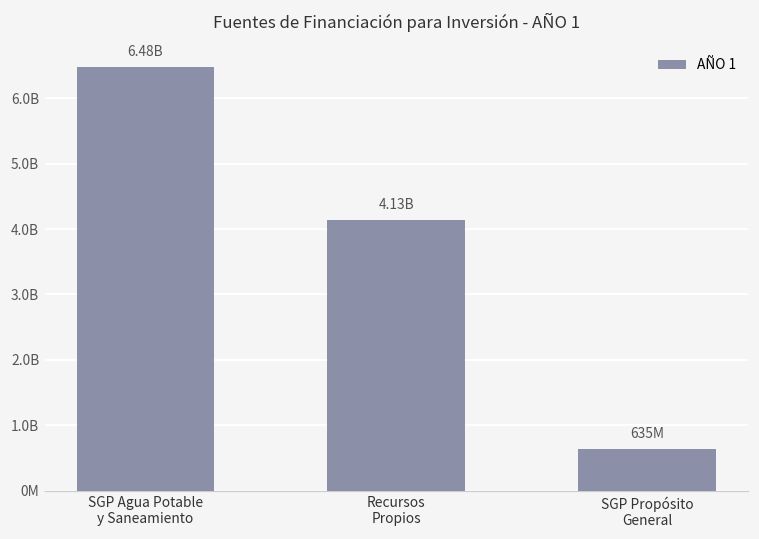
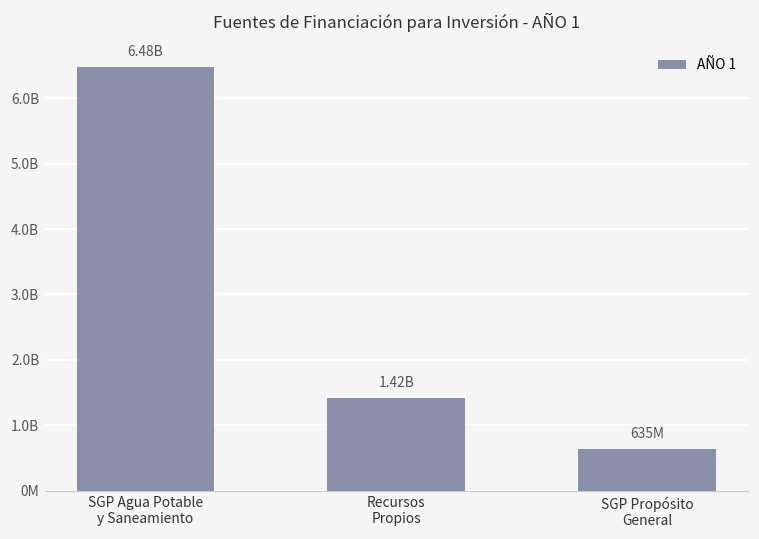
Recursos Propios: 4.13B -> 1.42B
